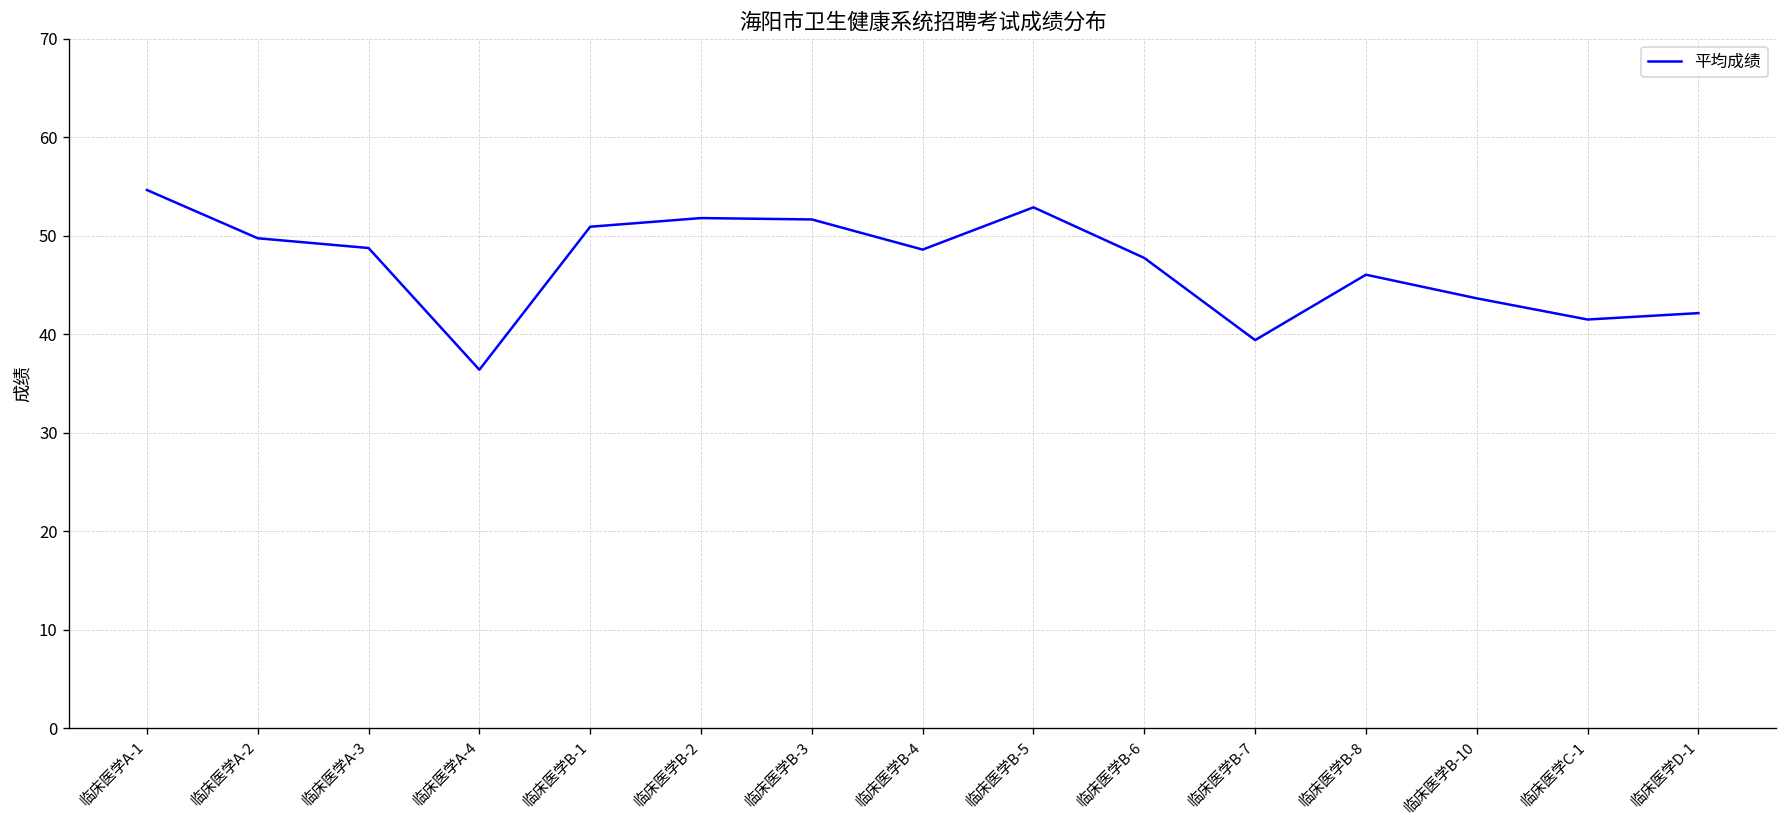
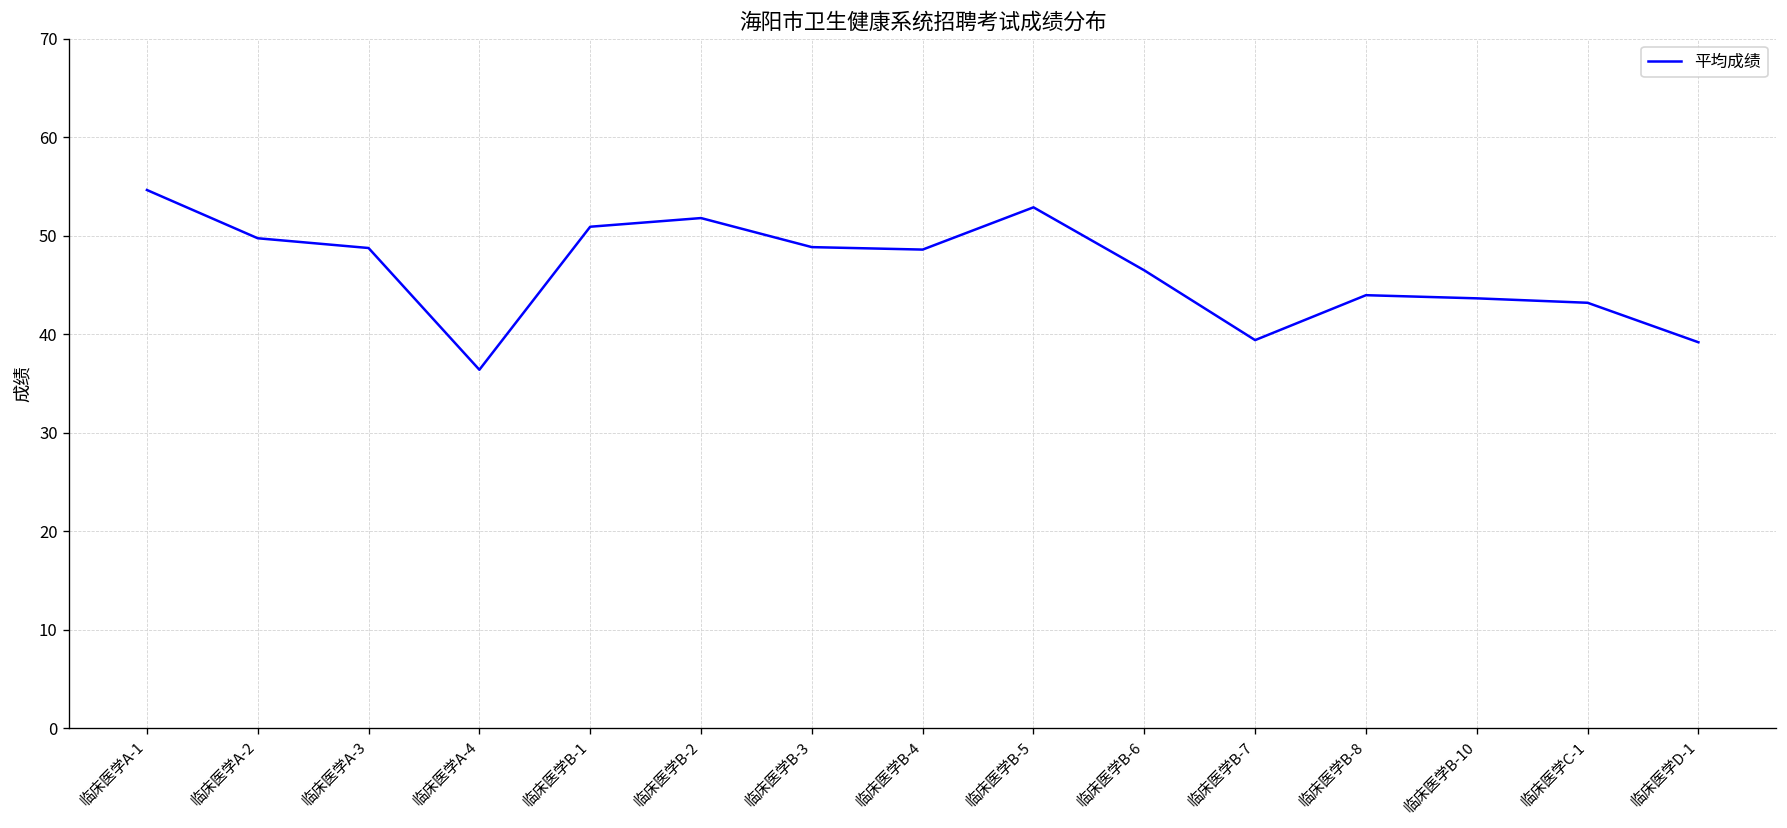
临床医学B-3: 52 -> 49
临床医学B-6: 48 -> 46
临床医学B-8: 46 -> 44
临床医学C-1: 42 -> 43
临床医学D-1: 42 -> 39
